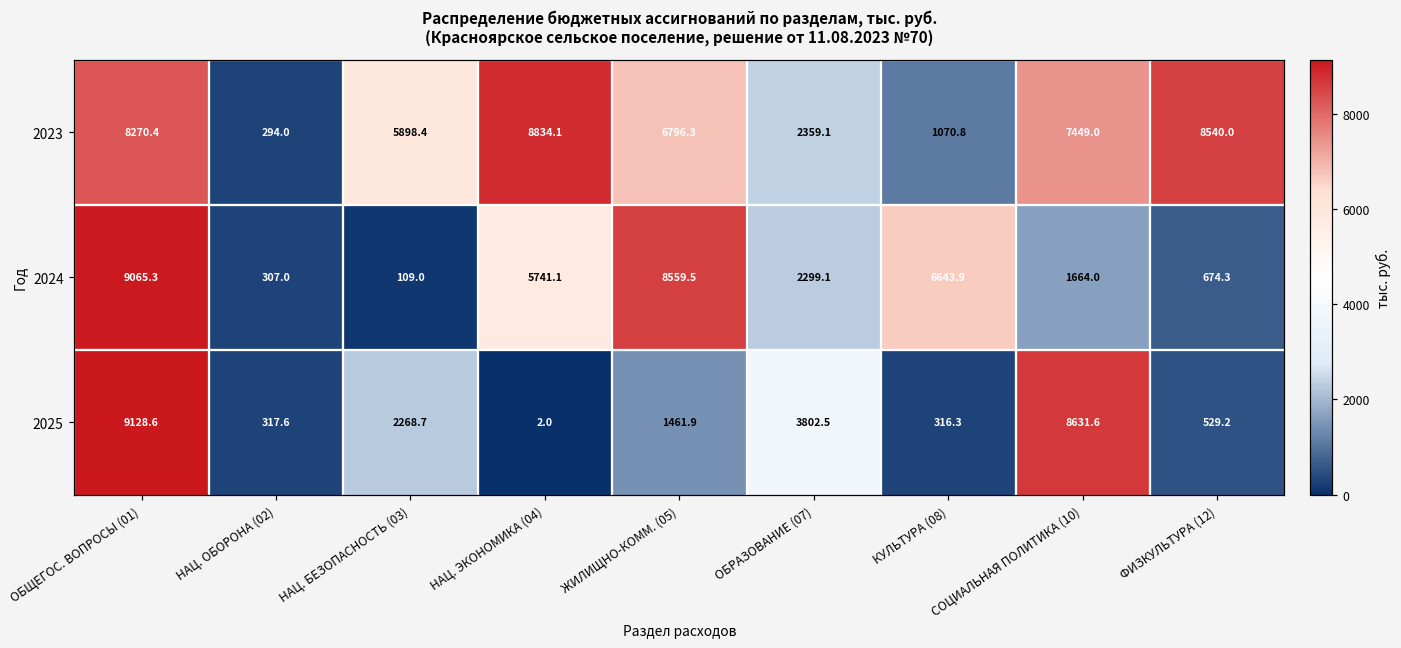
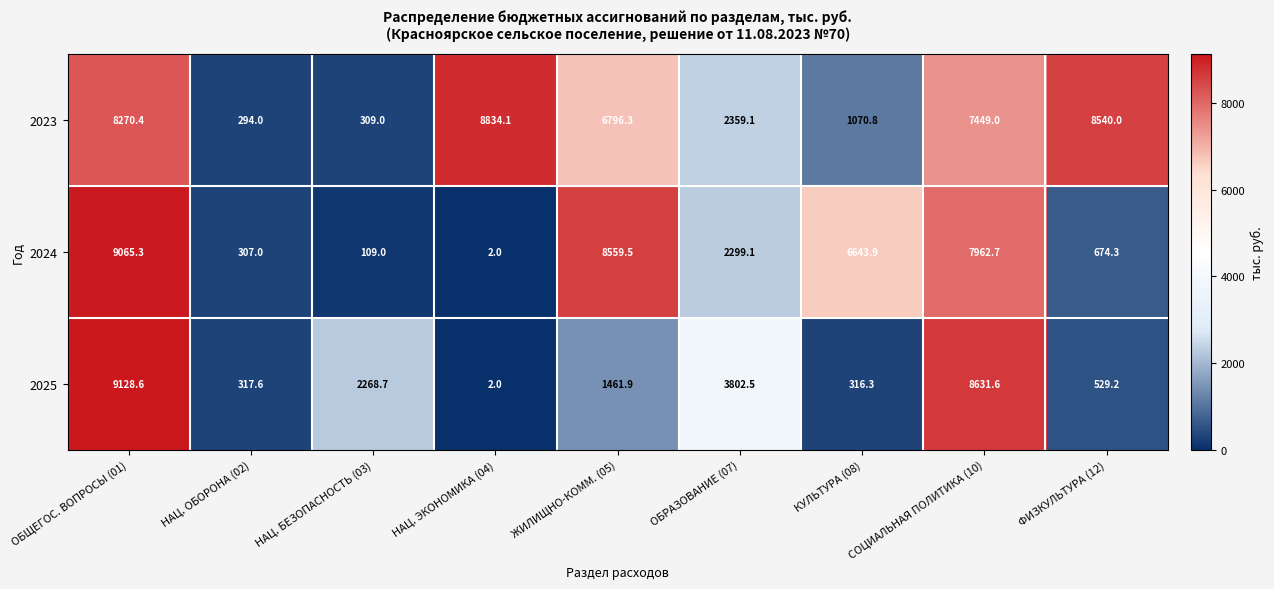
2023, НАЦ. БЕЗОПАСНОСТЬ (03): 5898.4 -> 309.0
2024, НАЦ. ЭКОНОМИКА (04): 5741.1 -> 2.0
2024, СОЦИАЛЬНАЯ ПОЛИТИКА (10): 1664.0 -> 7962.7
